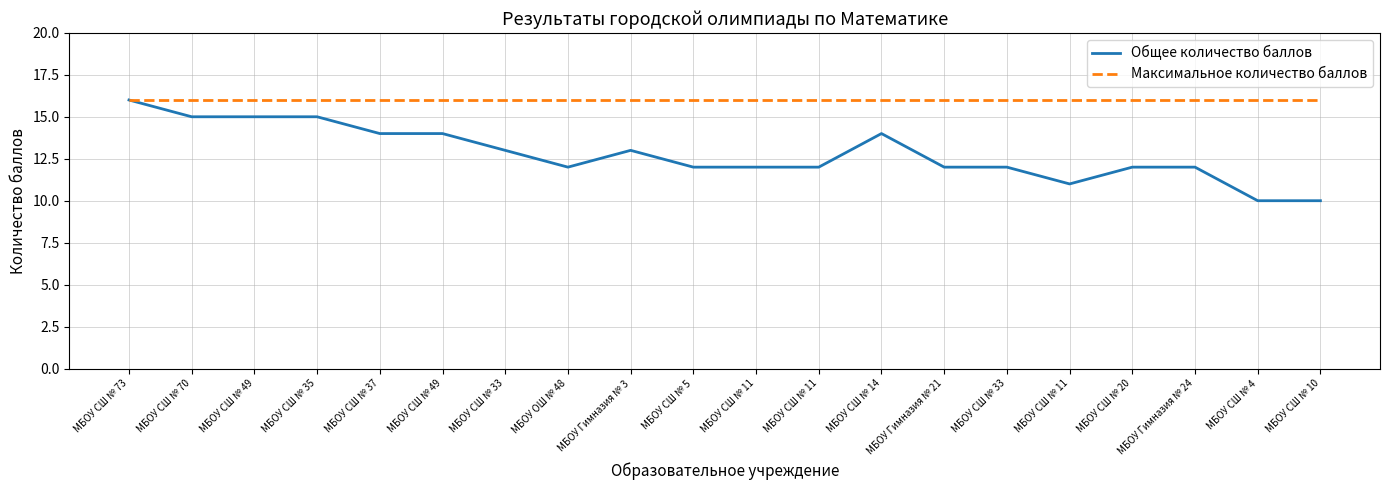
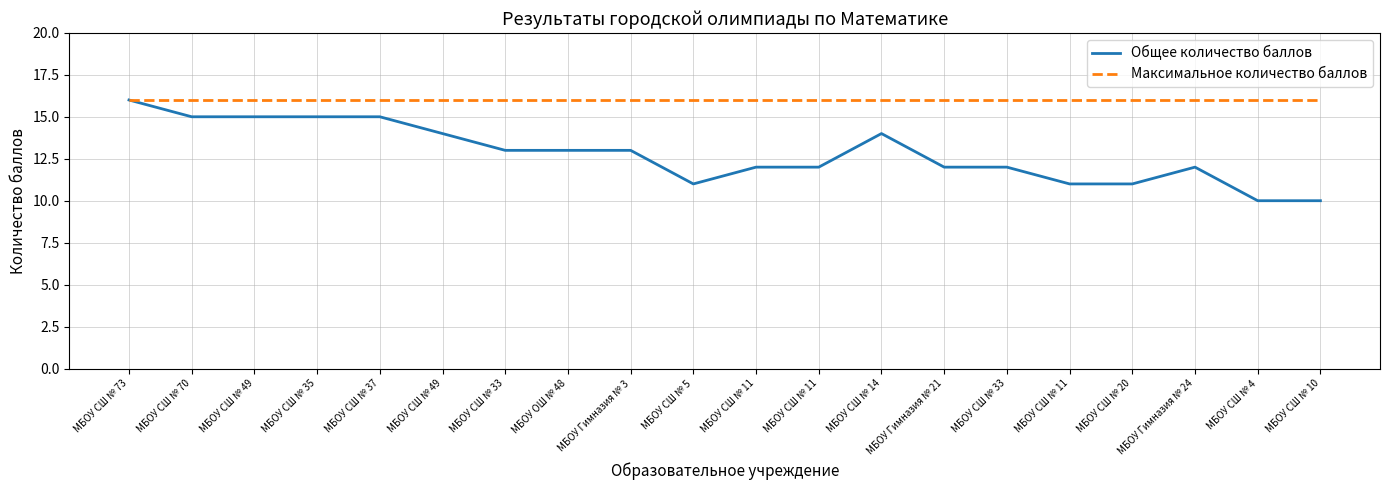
Общее количество баллов, МБОУ СШ № 37: 14 -> 15
Общее количество баллов, МБОУ ОШ № 48: 12 -> 13
Общее количество баллов, МБОУ СШ № 5: 12 -> 11
Общее количество баллов, МБОУ СШ № 20: 12 -> 11
